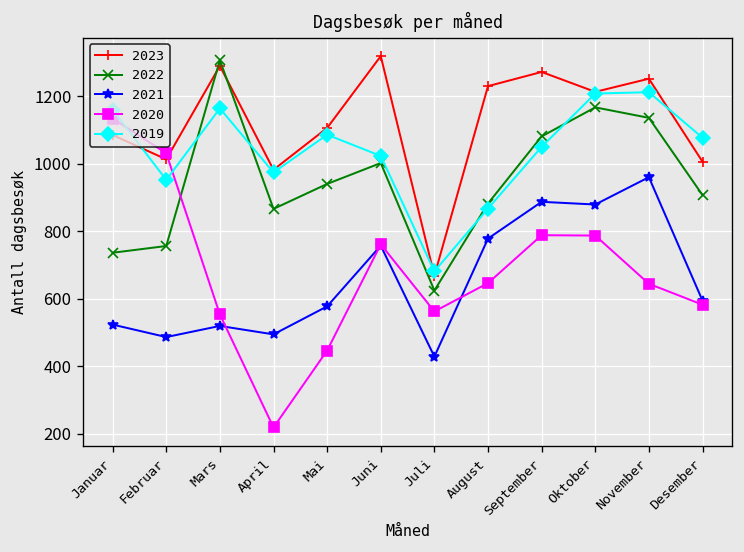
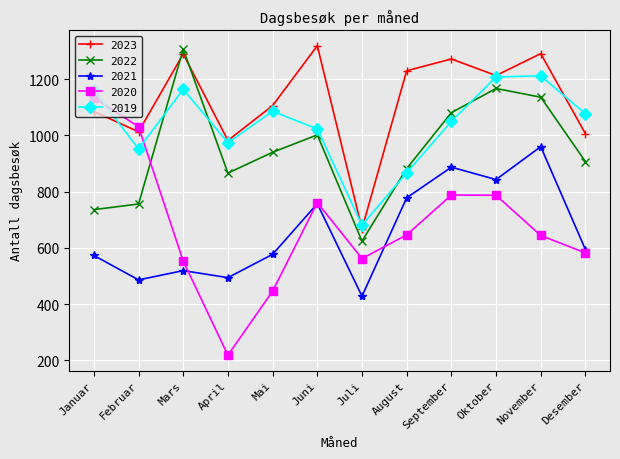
2021, Januar: 520 -> 570
2021, Oktober: 880 -> 840
2023, November: 1250 -> 1290
